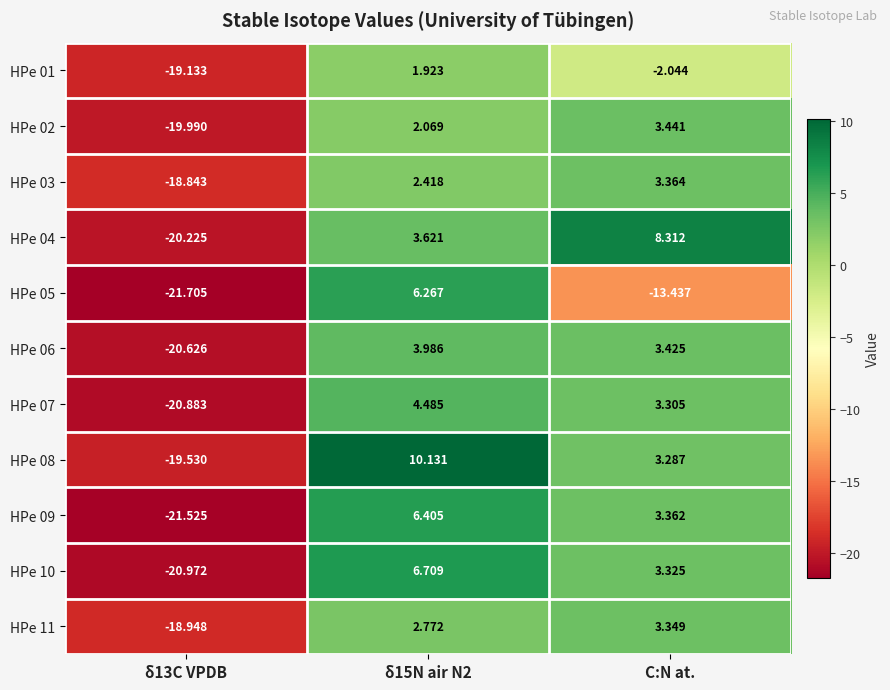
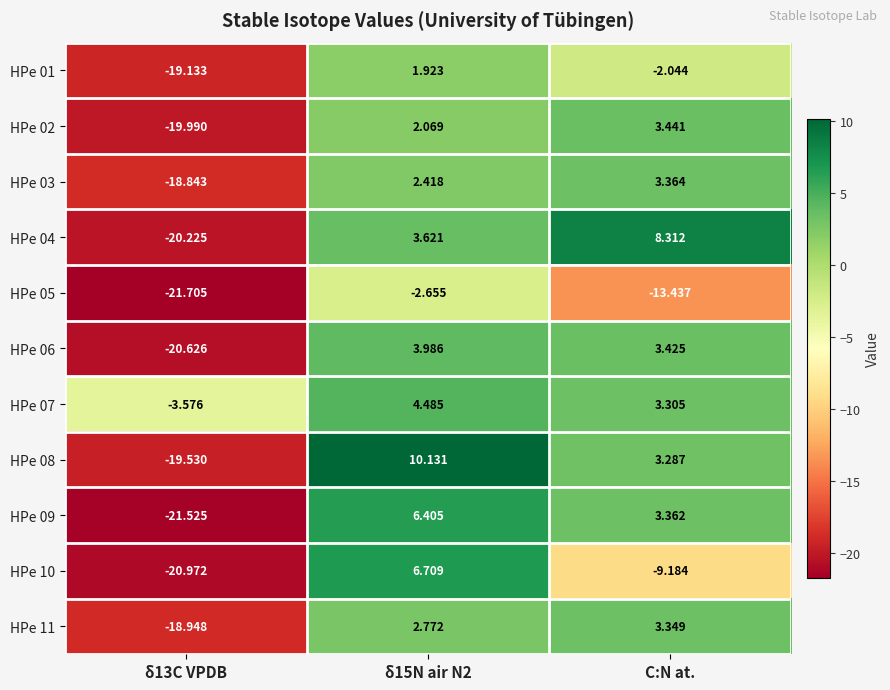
HPe 05, δ15N air N2: 6.267 -> -2.655
HPe 07, δ13C VPDB: -20.883 -> -3.576
HPe 10, C:N at.: 3.325 -> -9.184
